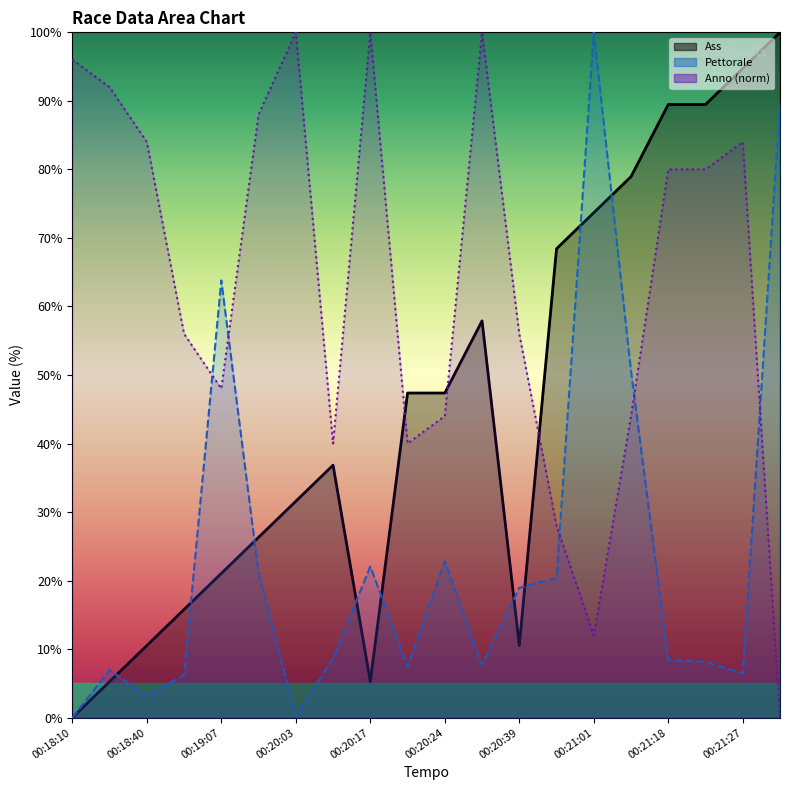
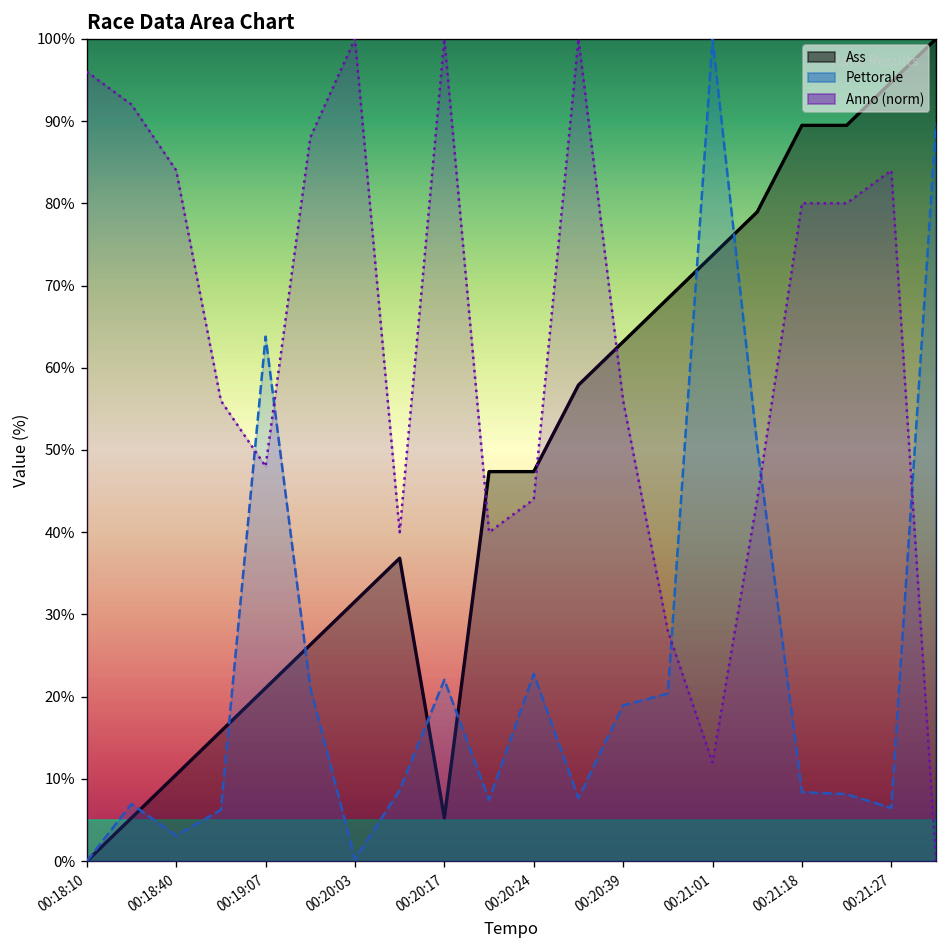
Ass, 00:20:39: 11% -> 63%
